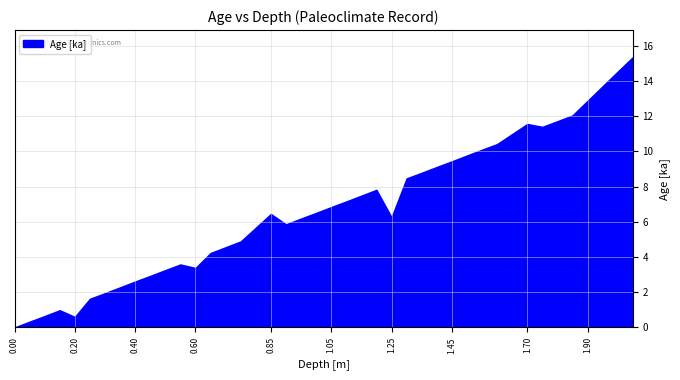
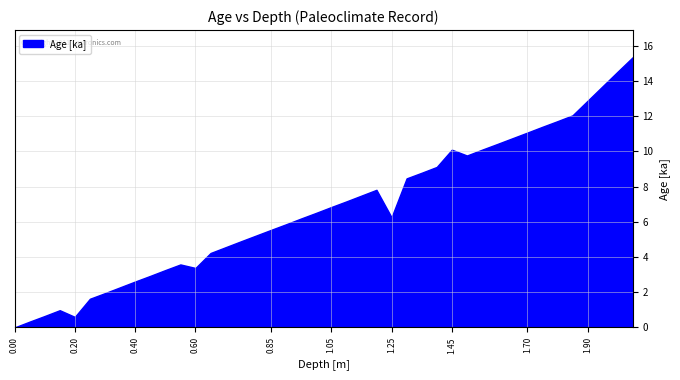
0.85: 6.5 -> 5.5
1.45: 9.4 -> 10.1
1.70: 11.6 -> 11.1
